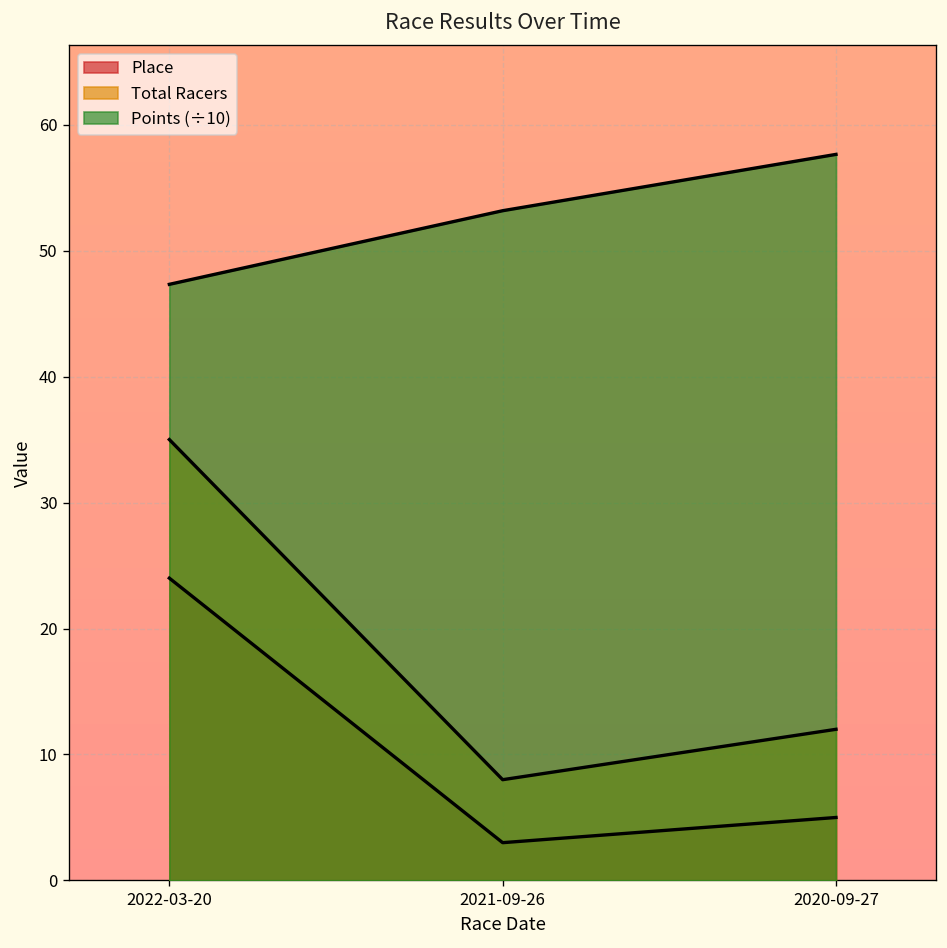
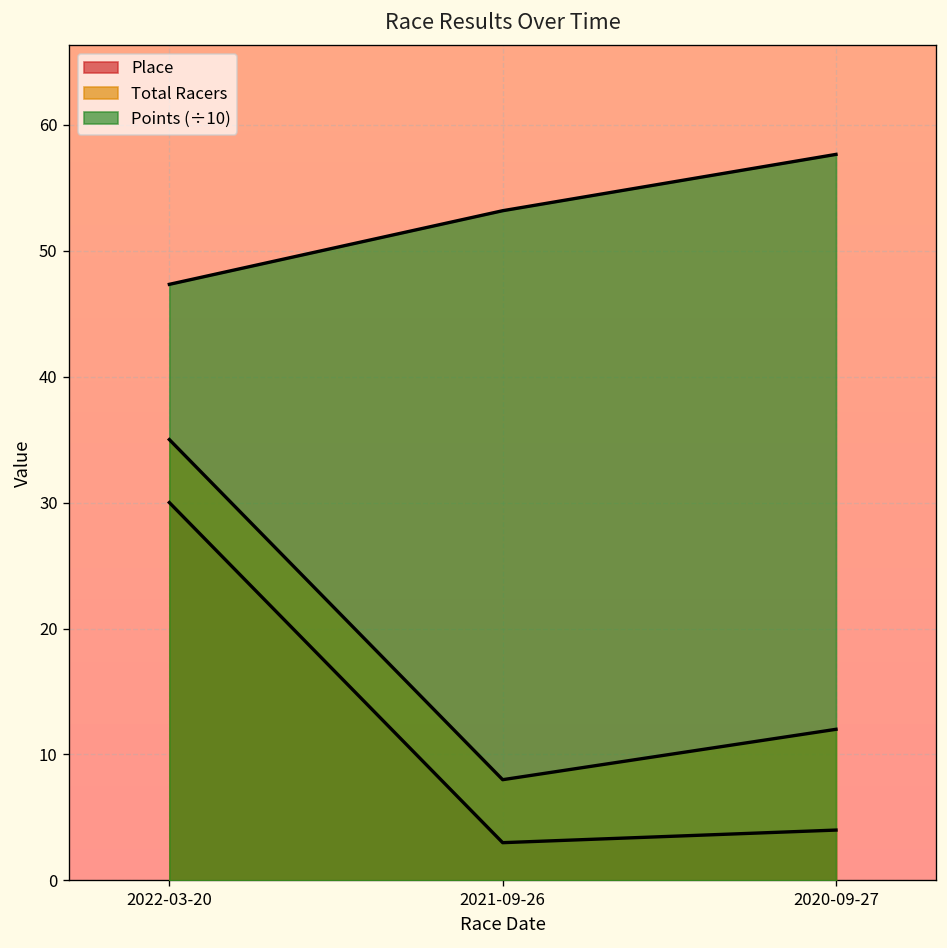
Place, 2022-03-20: 24 -> 30
Place, 2020-09-27: 5 -> 4
